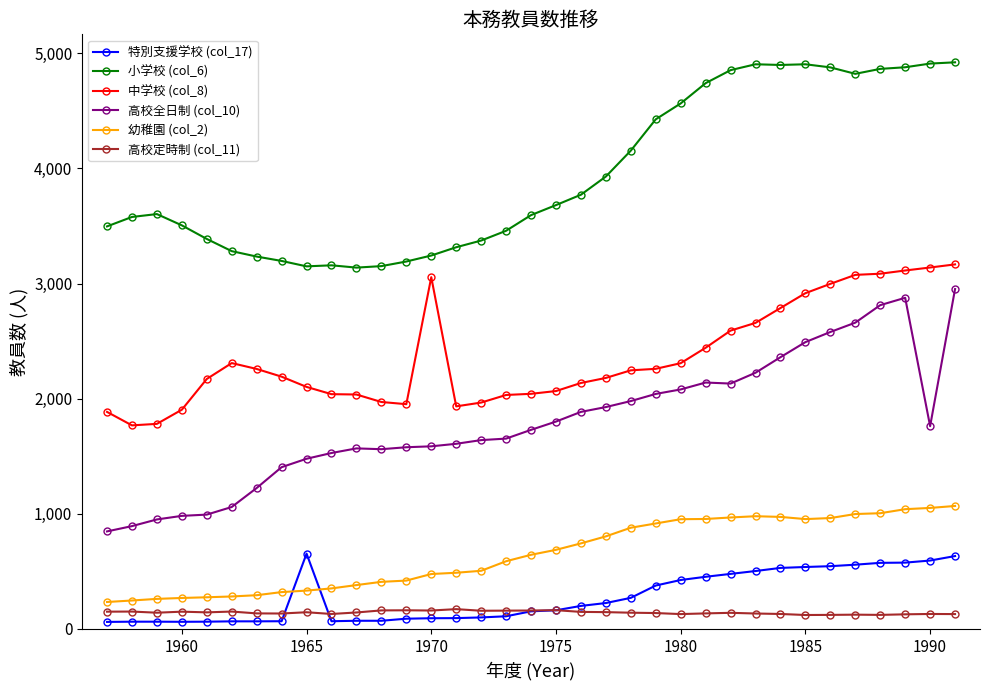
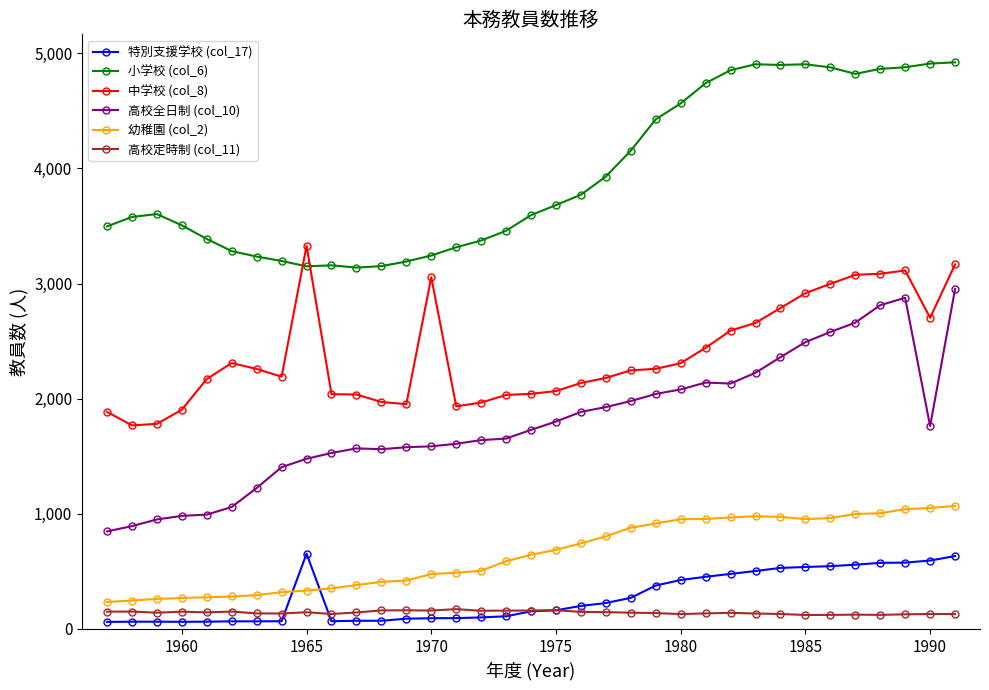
中学校 (col_8), 1965: 2,100 -> 3,330
中学校 (col_8), 1990: 3,140 -> 2,700
